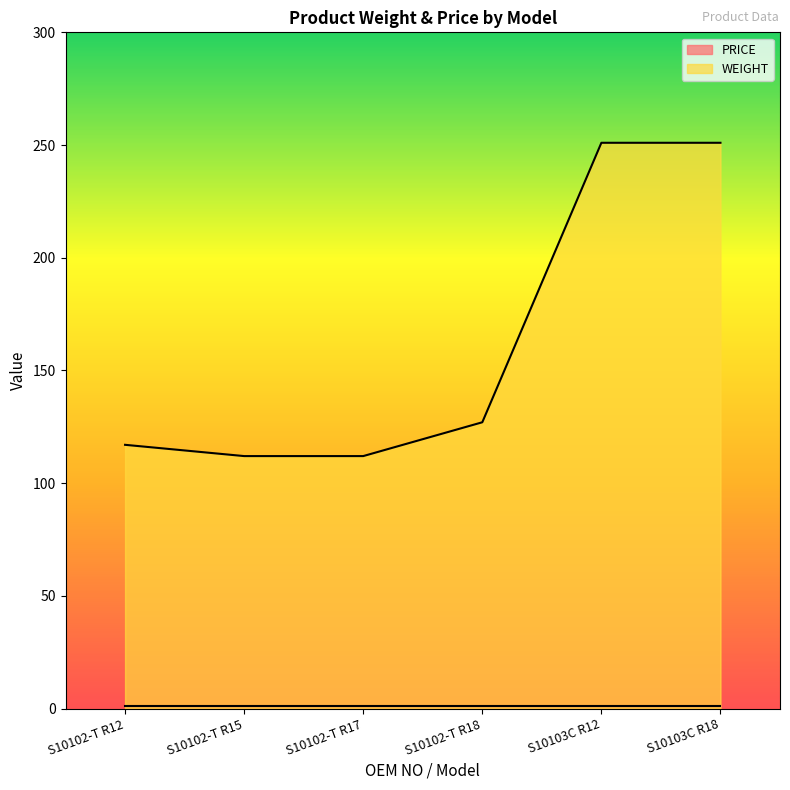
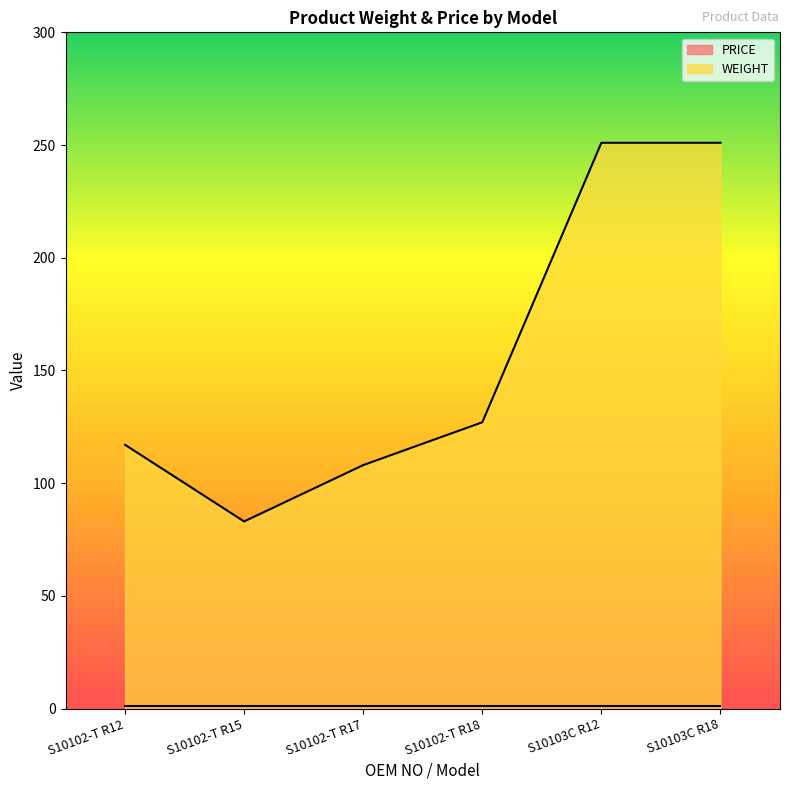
WEIGHT, S10102-T R15: 112 -> 83
WEIGHT, S10102-T R17: 112 -> 108
